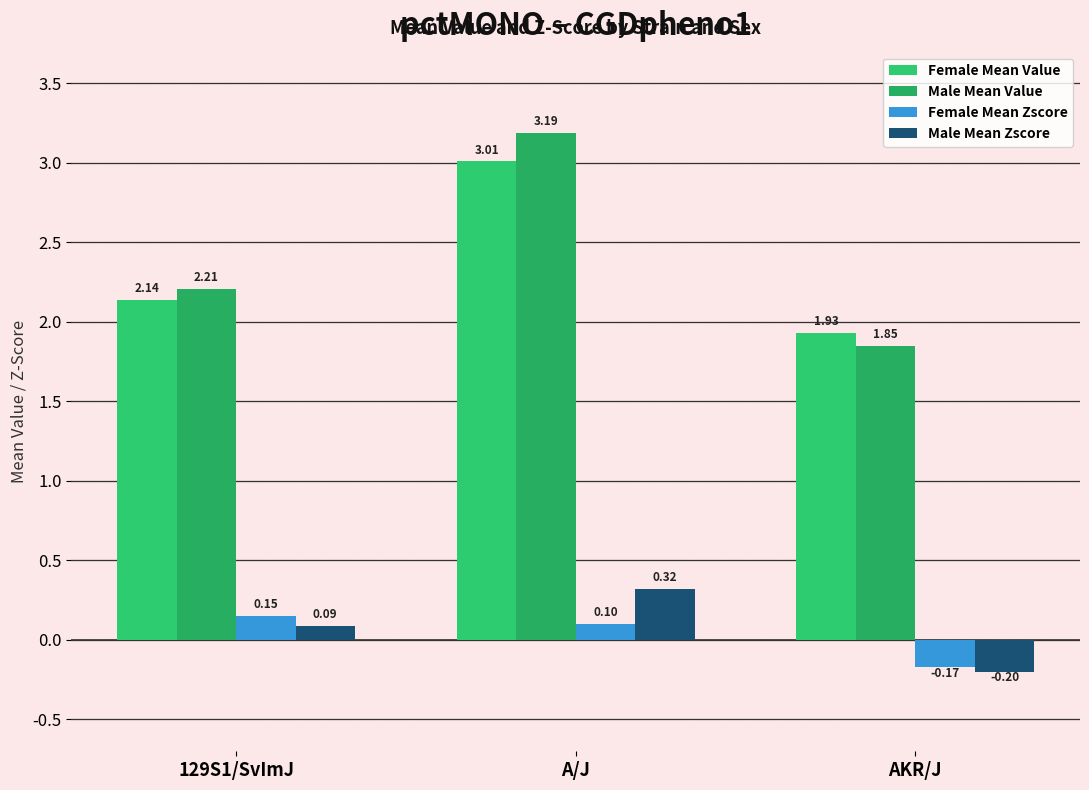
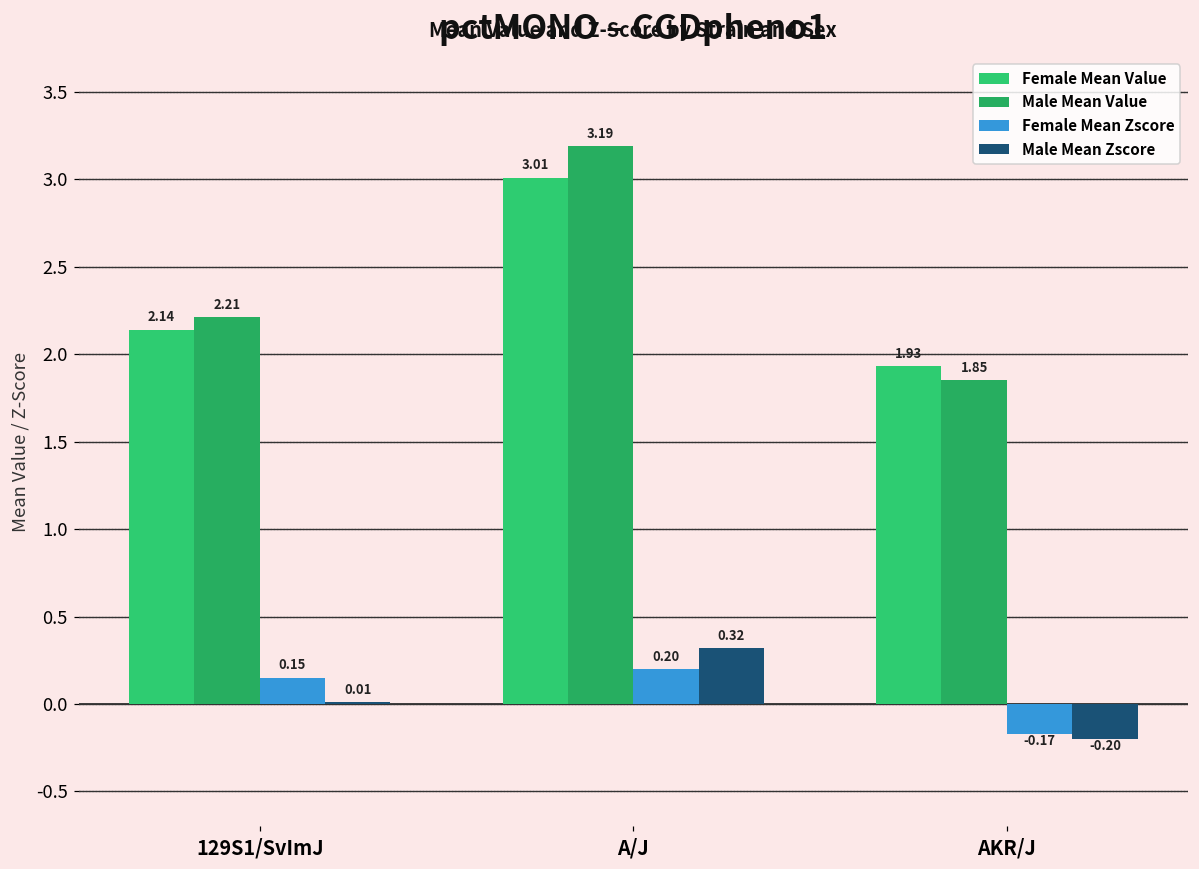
Male Mean Zscore, 129S1/SvImJ: 0.09 -> 0.01
Female Mean Zscore, A/J: 0.10 -> 0.20
